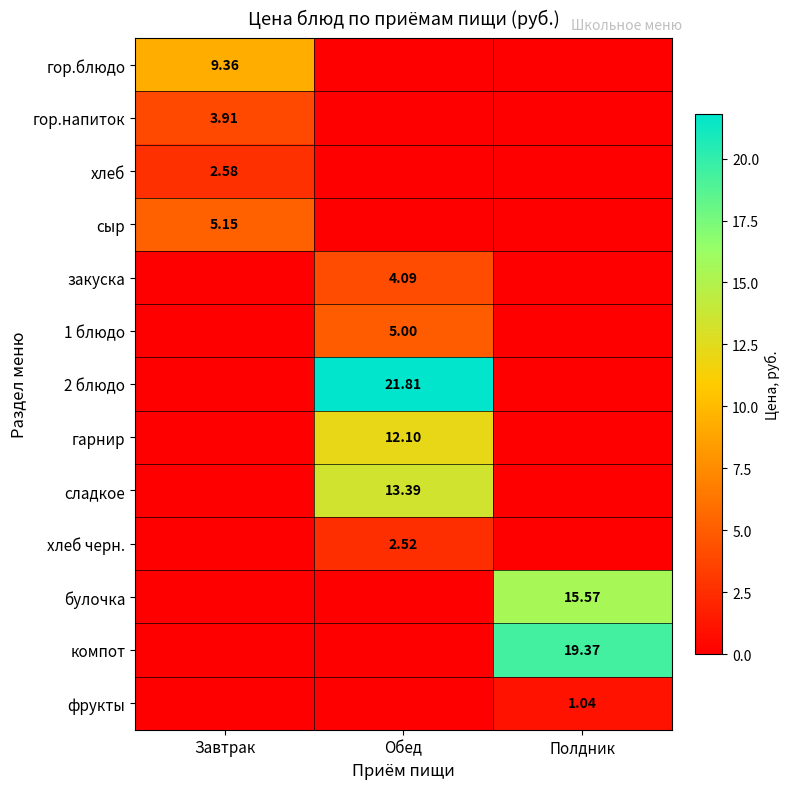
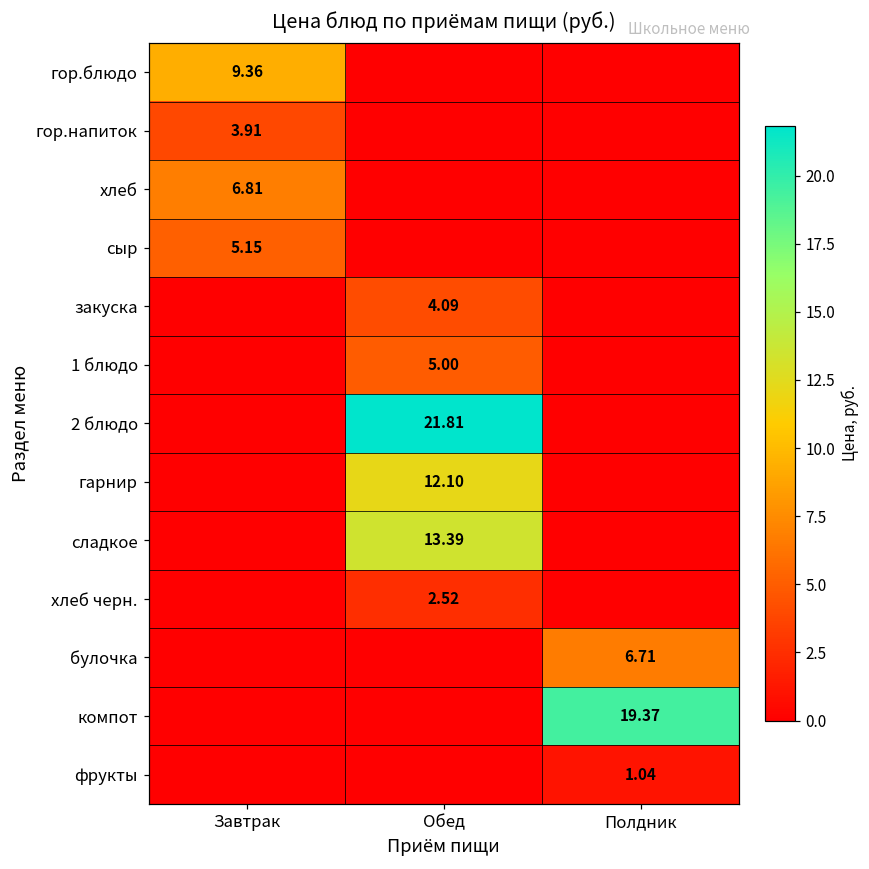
хлеб, Завтрак: 2.58 -> 6.81
булочка, Полдник: 15.57 -> 6.71
